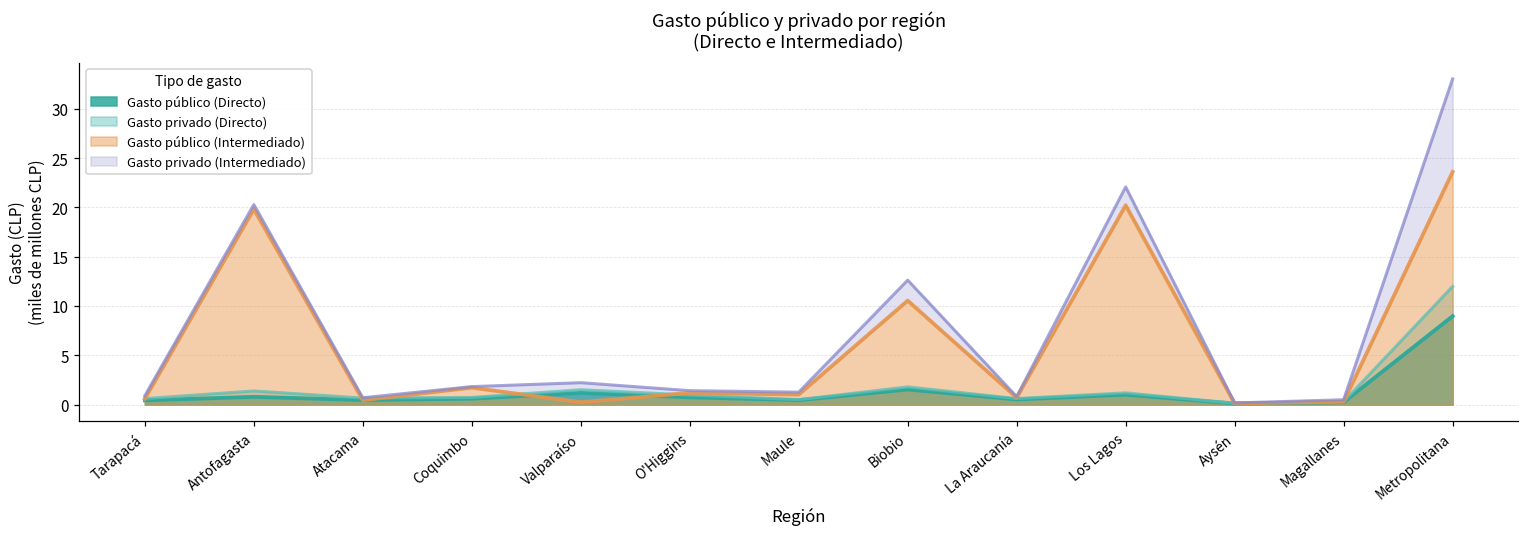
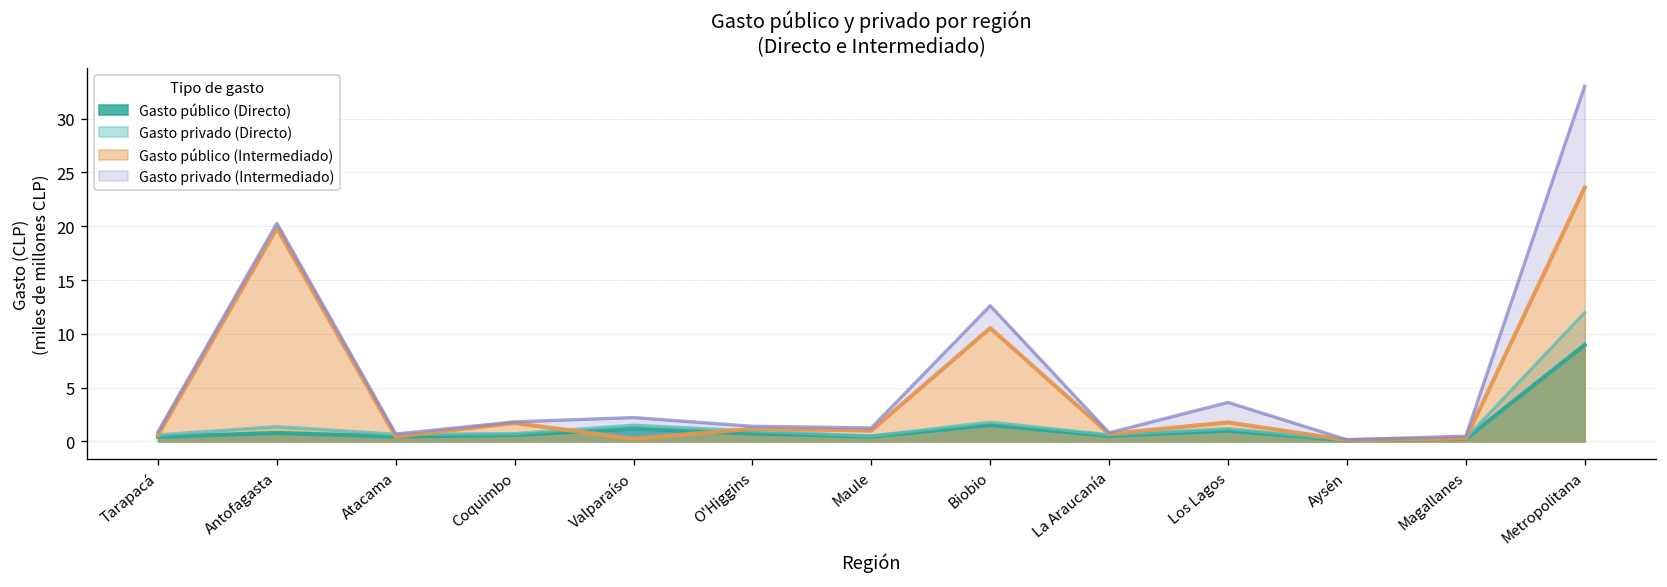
Gasto público (Intermediado), Los Lagos: 20 -> 2
